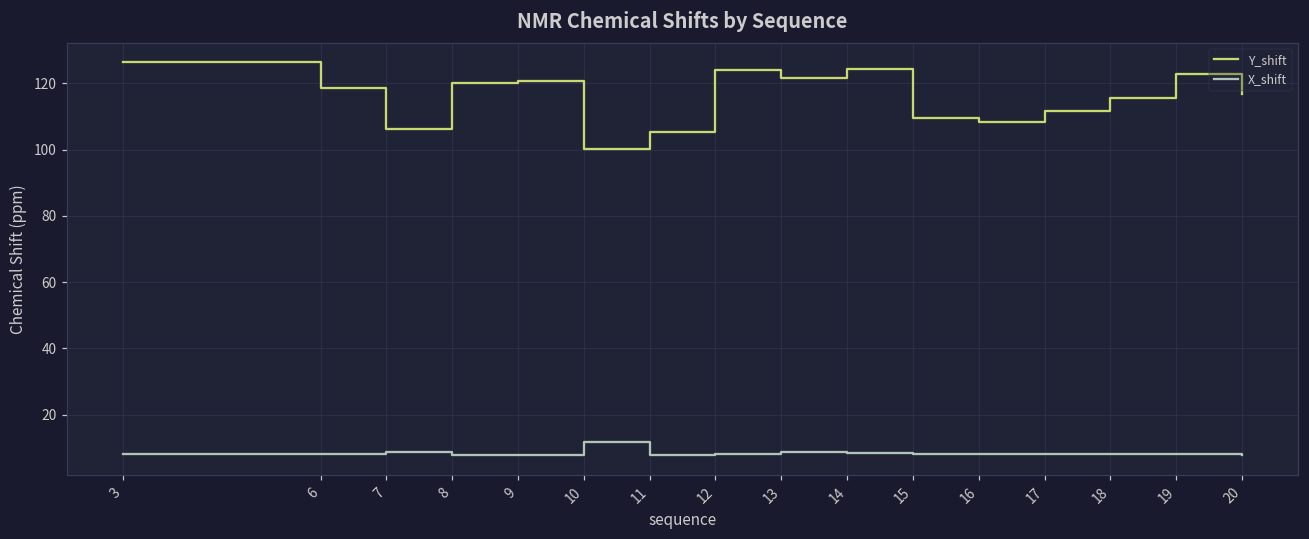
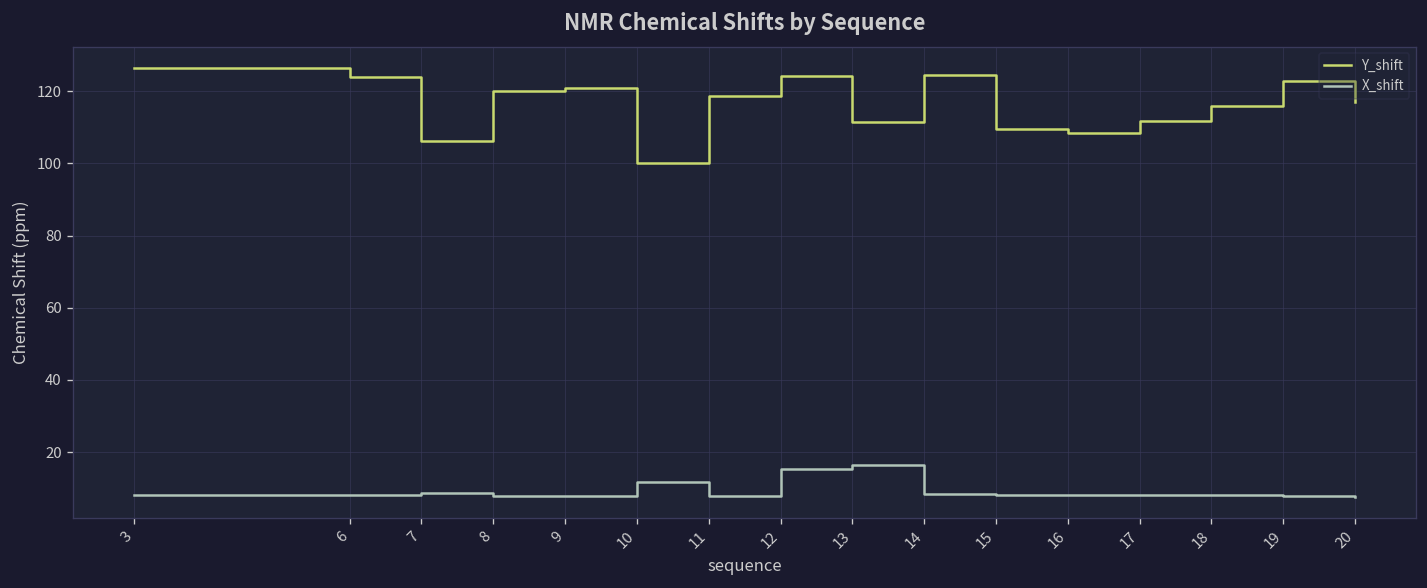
Y_shift, 6: 119 -> 124
Y_shift, 11: 105 -> 119
X_shift, 12: 8 -> 15
Y_shift, 13: 122 -> 111
X_shift, 13: 9 -> 16
